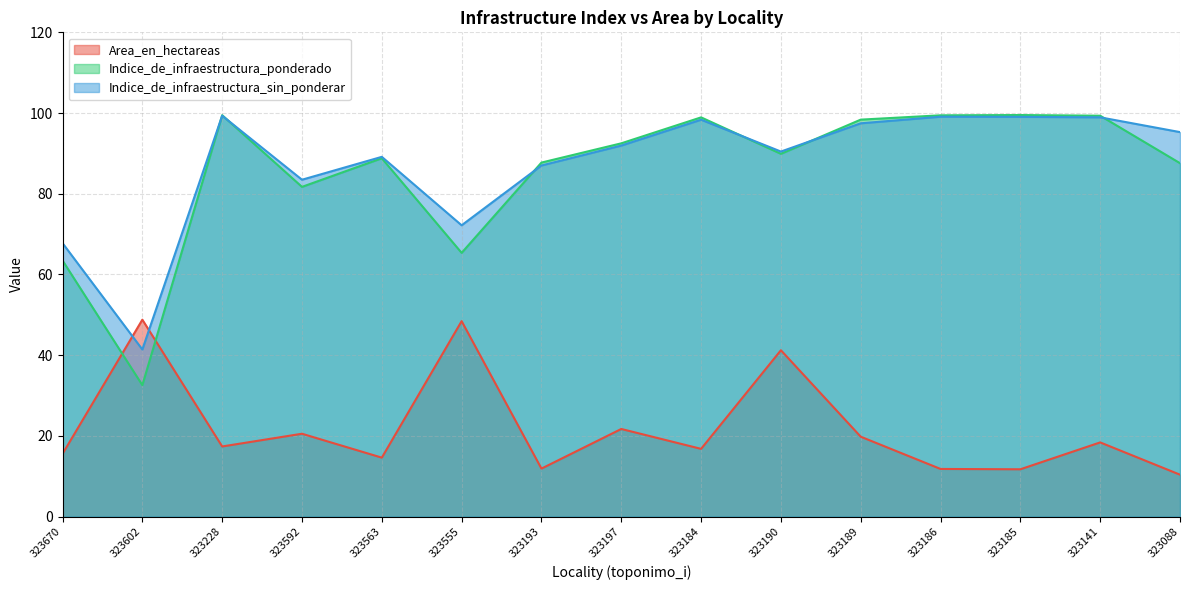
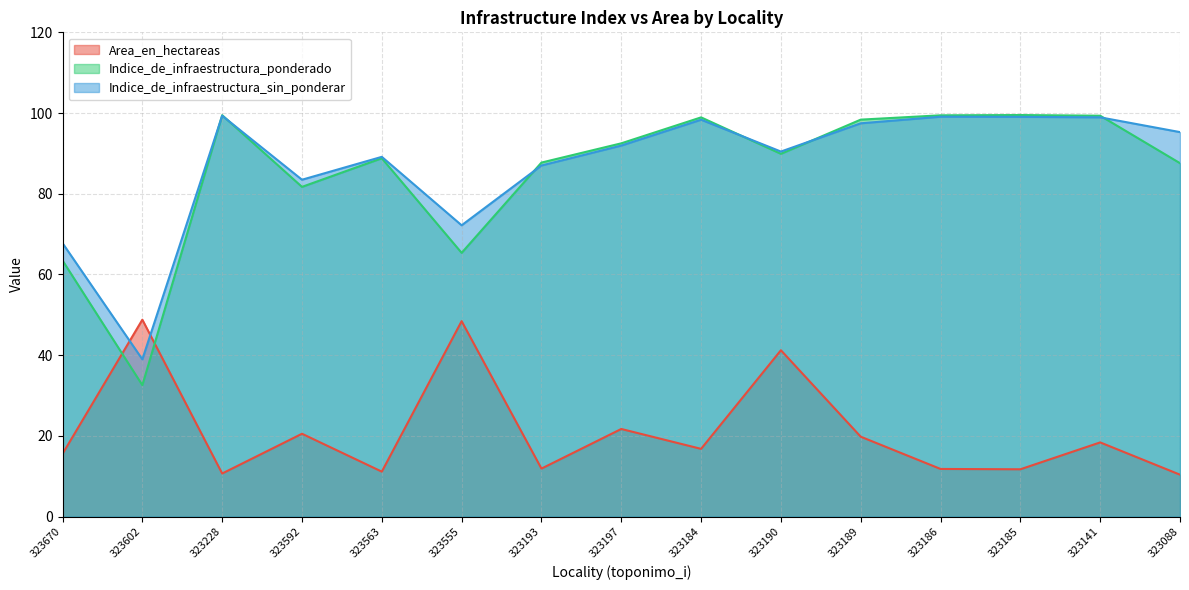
Indice_de_infraestructura_sin_ponderar, 323602: 41 -> 39
Area_en_hectareas, 323228: 17 -> 11
Area_en_hectareas, 323563: 15 -> 11
